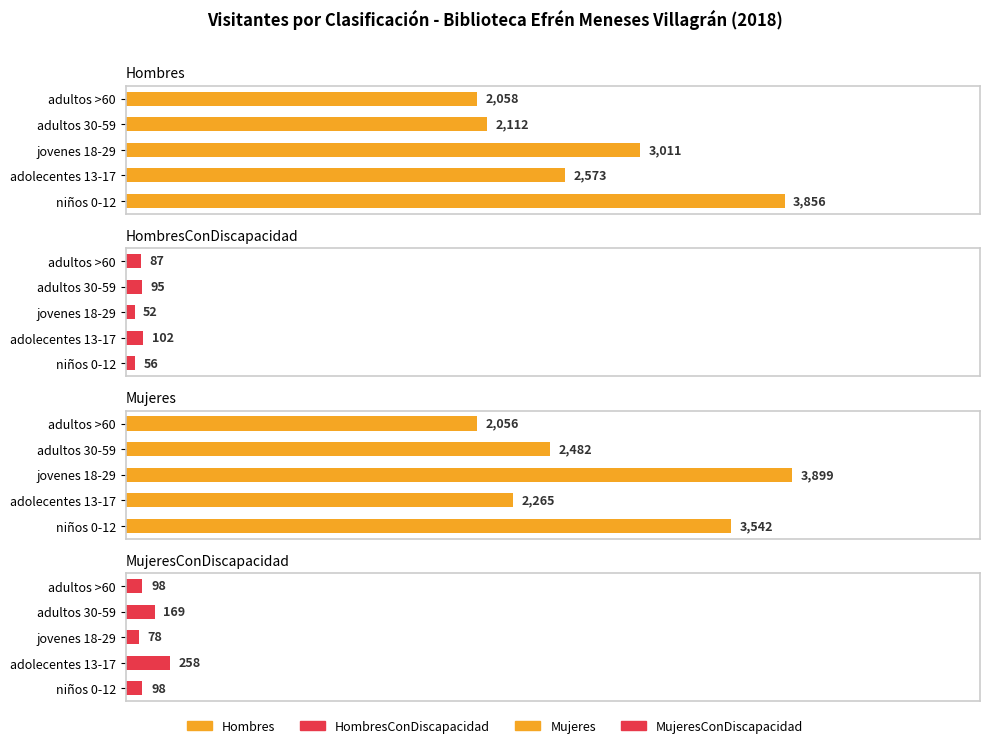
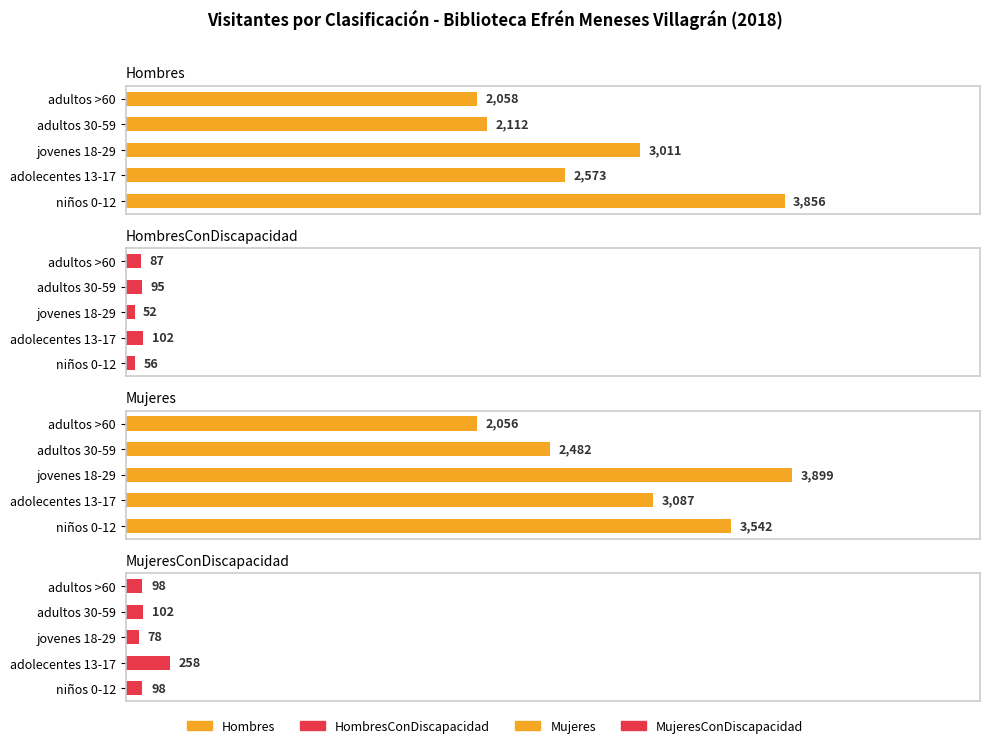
Mujeres, adolecentes 13-17: 2,265 -> 3,087
MujeresConDiscapacidad, adultos 30-59: 169 -> 102
